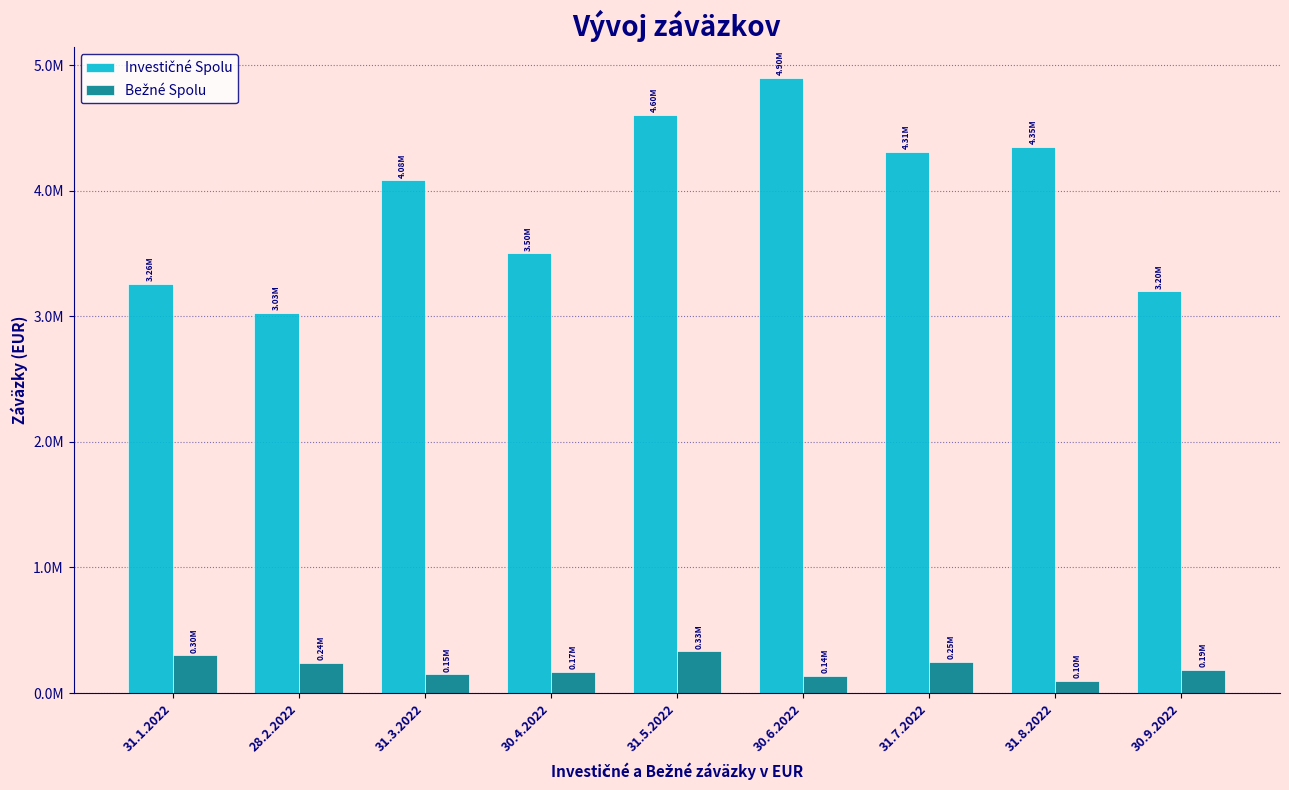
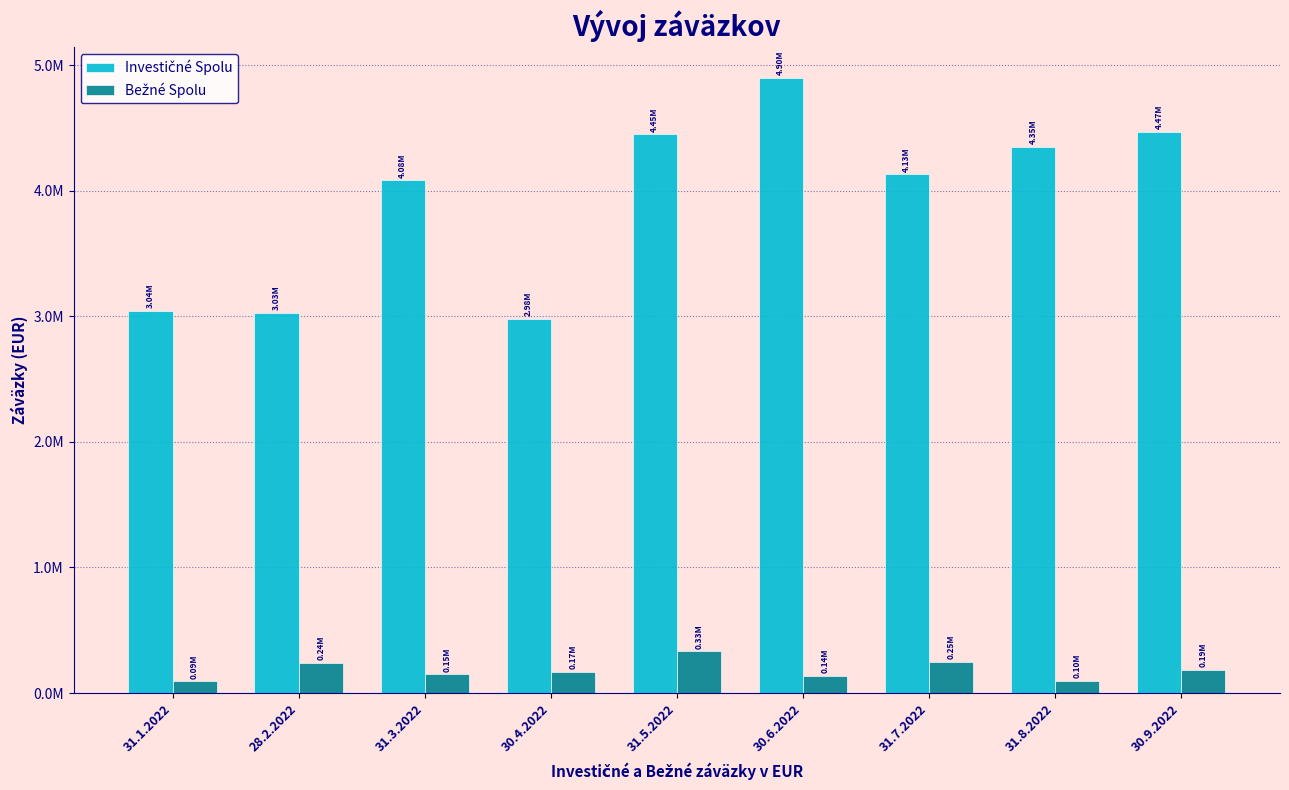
Investičné Spolu, 31.1.2022: 3.26M -> 3.04M
Bežné Spolu, 31.1.2022: 0.30M -> 0.09M
Investičné Spolu, 30.4.2022: 3.50M -> 2.98M
Investičné Spolu, 31.5.2022: 4.60M -> 4.45M
Investičné Spolu, 31.7.2022: 4.31M -> 4.13M
Investičné Spolu, 30.9.2022: 3.20M -> 4.47M
